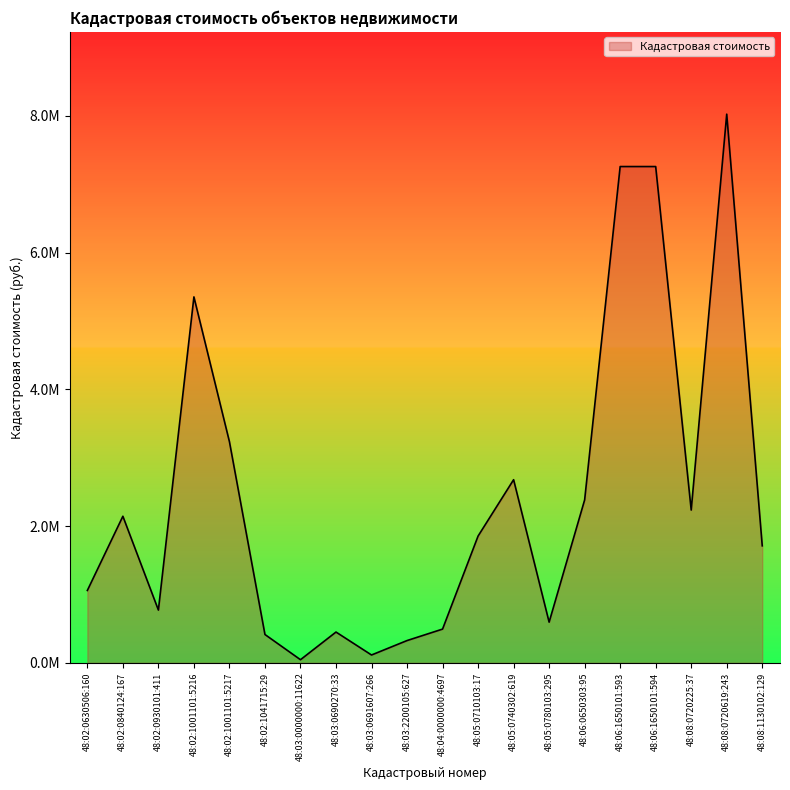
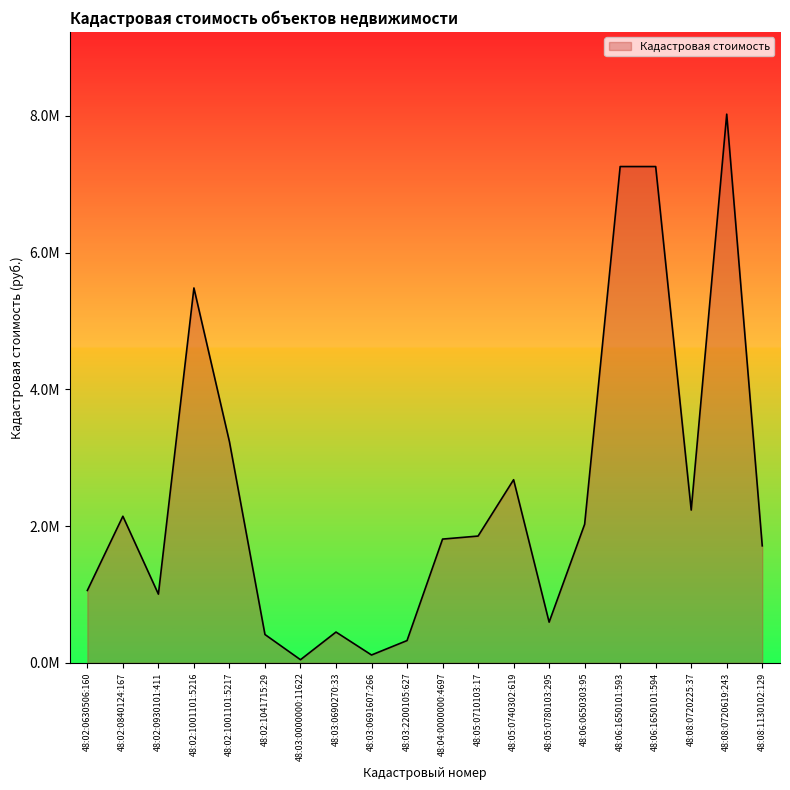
48:02:0930101:411: 800000 -> 1000000
48:02:1001101:5216: 5400000 -> 5500000
48:04:0000000:4697: 500000 -> 1800000
48:06:0650303:95: 2400000 -> 2000000
